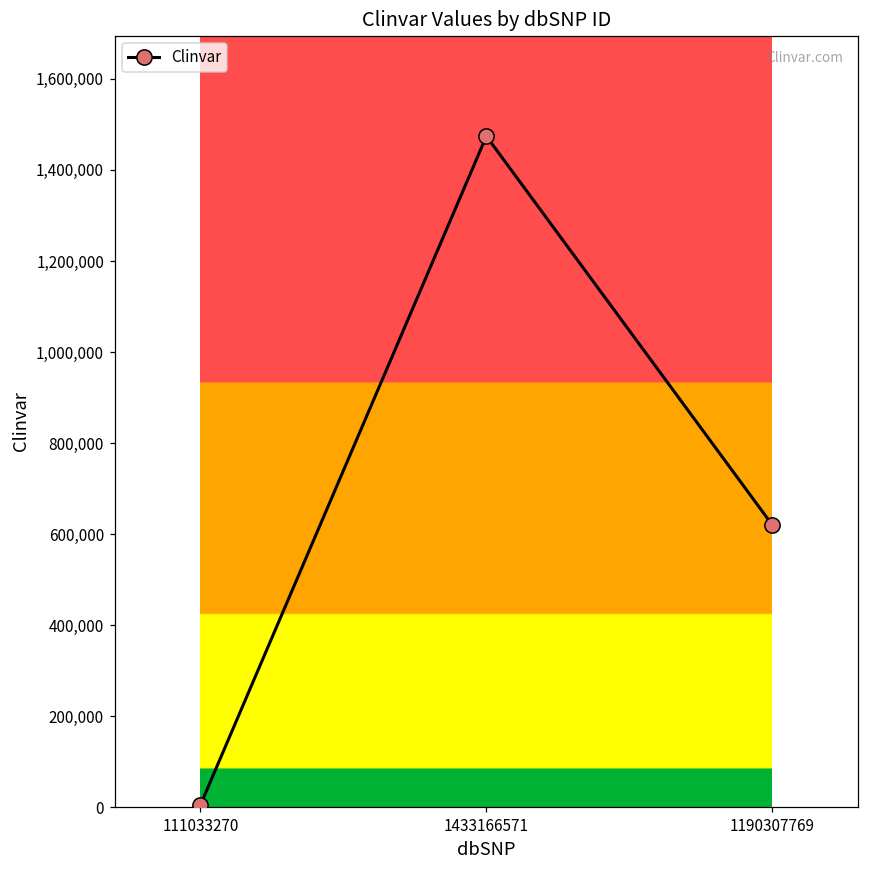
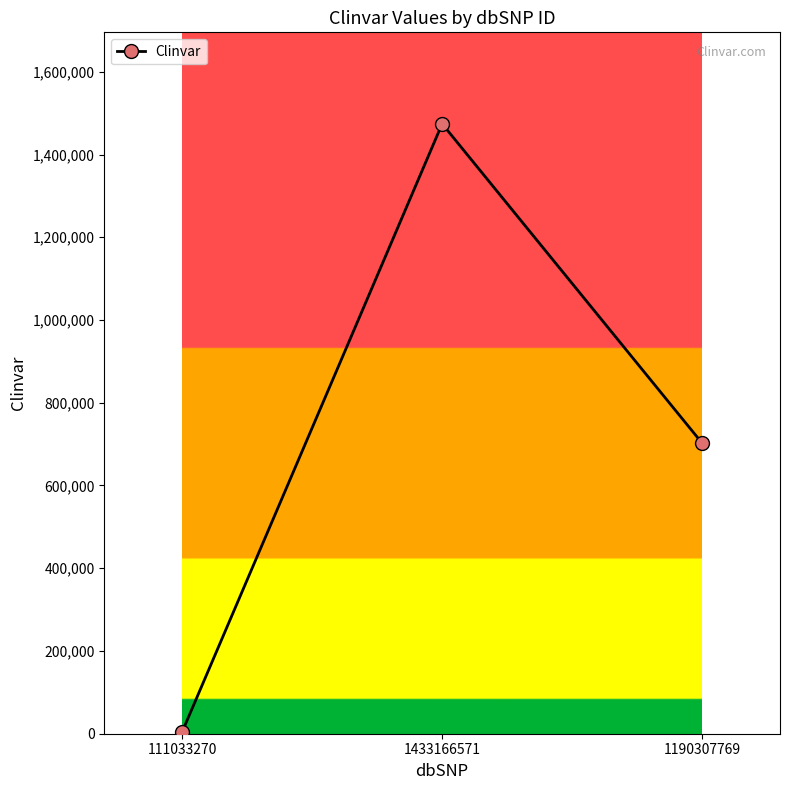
1190307769: 620,000 -> 700,000
